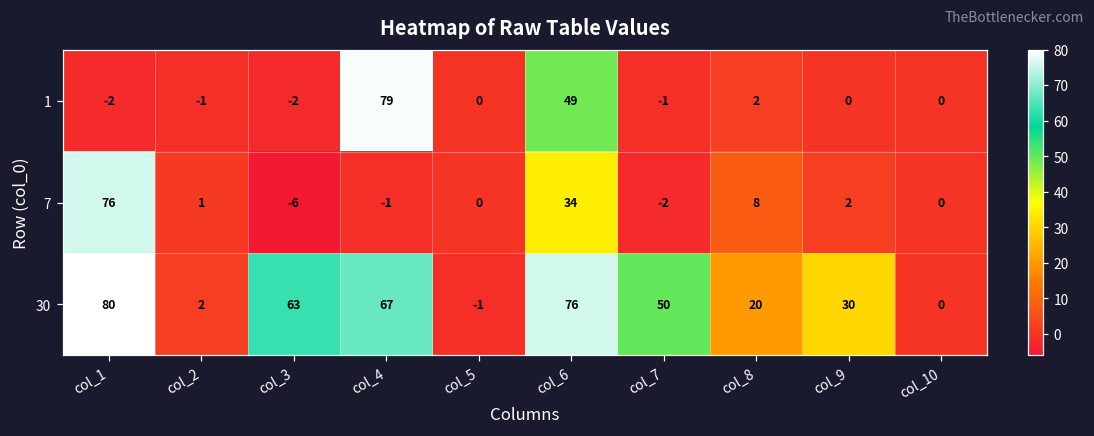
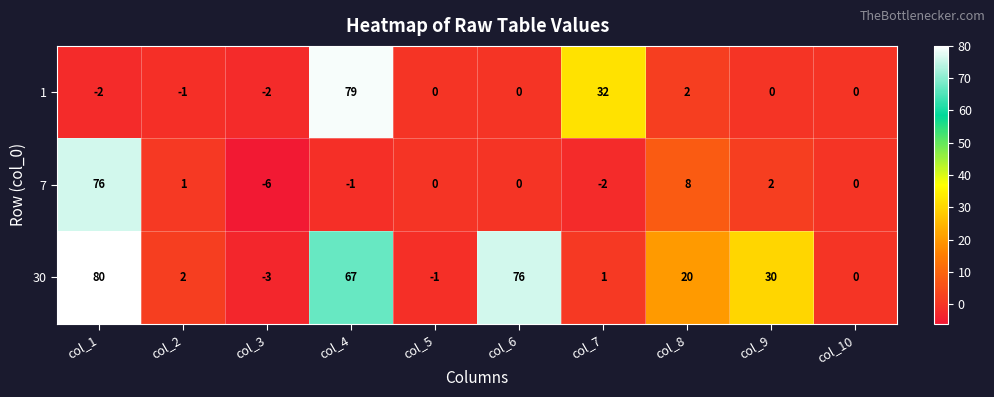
1, col_6: 49 -> 0
1, col_7: -1 -> 32
7, col_6: 34 -> 0
30, col_3: 63 -> -3
30, col_7: 50 -> 1
